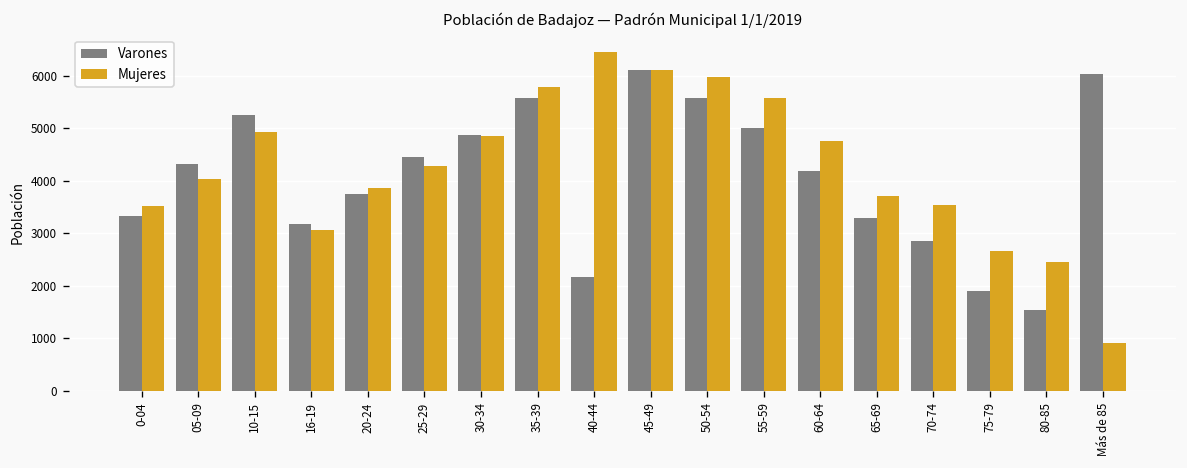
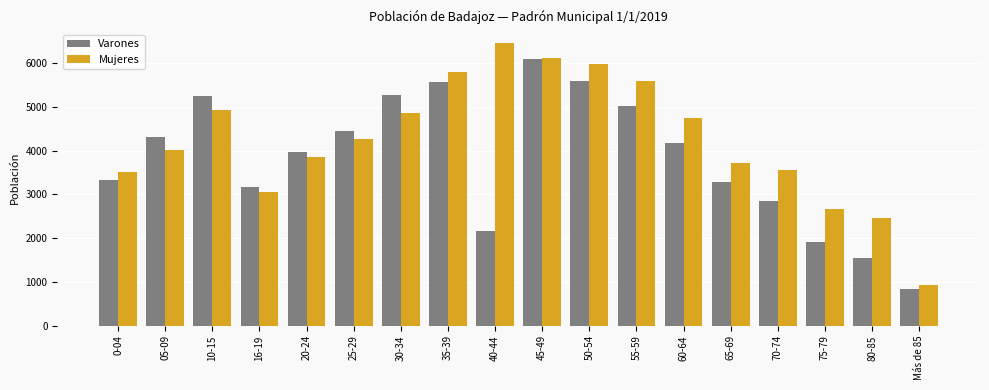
Varones, 20-24: 3800 -> 4000
Varones, 30-34: 4900 -> 5300
Varones, Más de 85: 6000 -> 800
